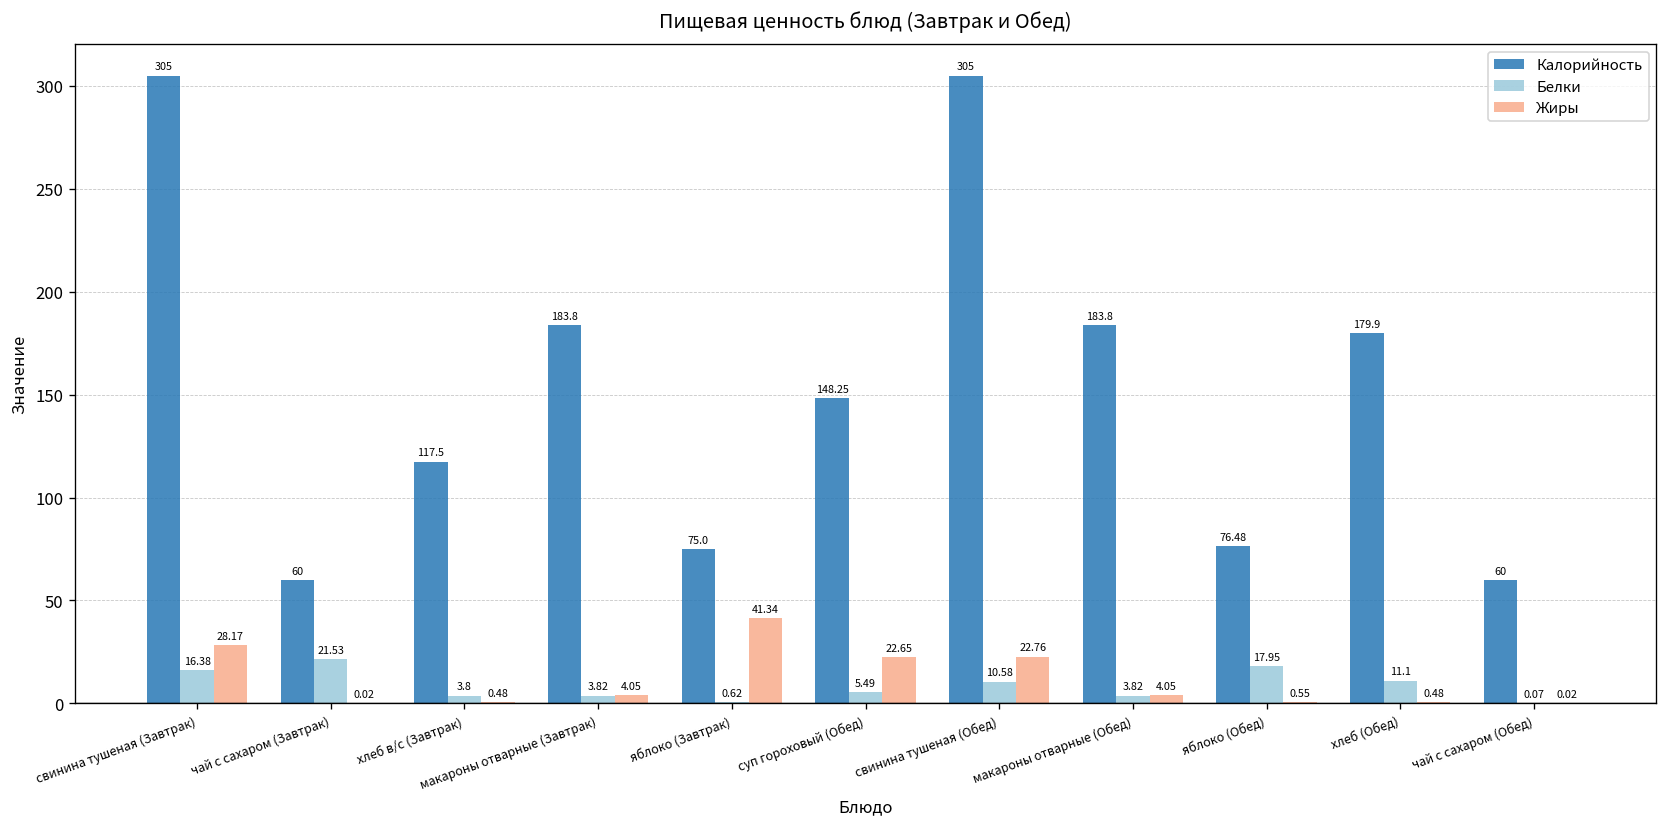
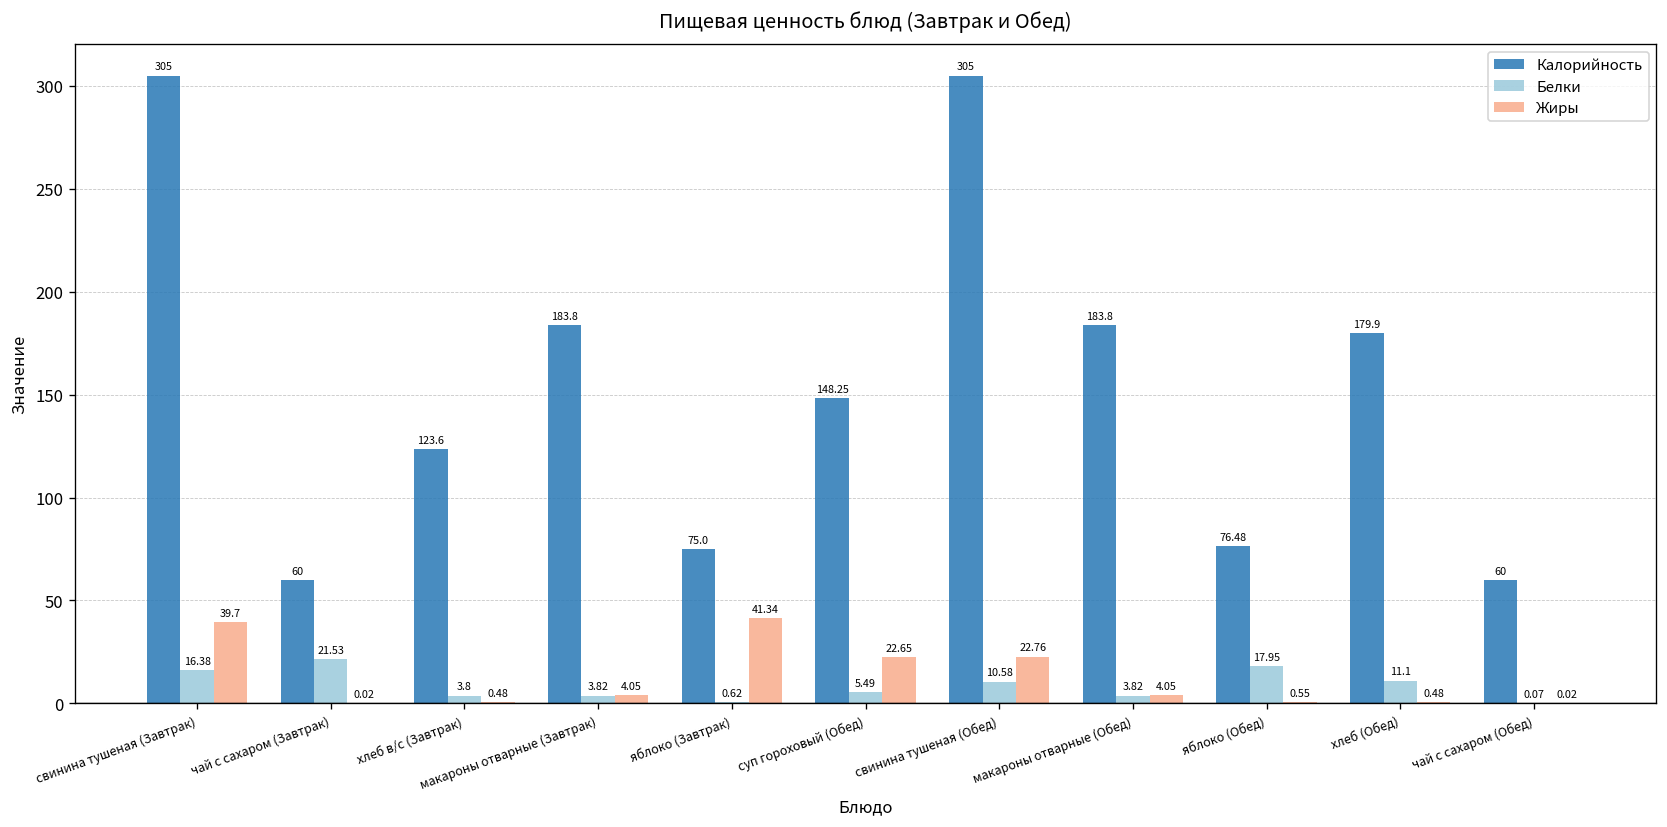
Жиры, свинина тушеная (Завтрак): 28.17 -> 39.7
Калорийность, хлеб в/с (Завтрак): 117.5 -> 123.6
